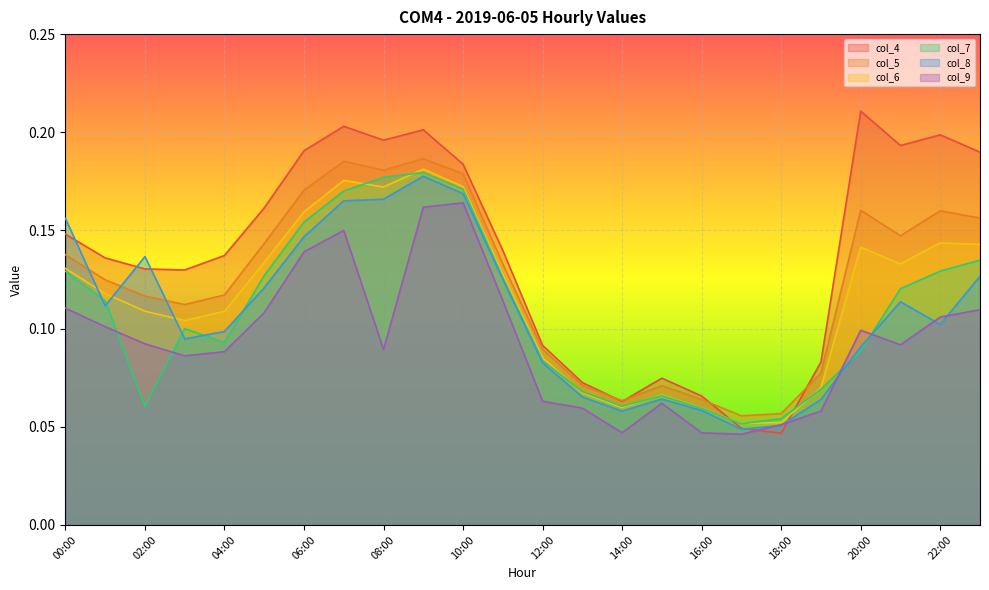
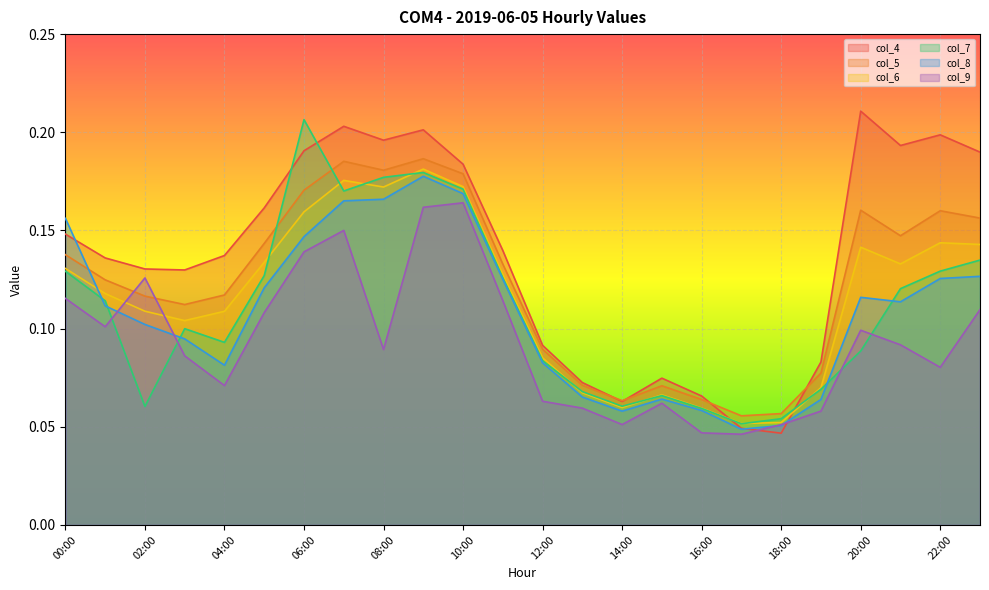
col_9, 00:00: 0.110 -> 0.115
col_8, 02:00: 0.137 -> 0.102
col_9, 02:00: 0.092 -> 0.126
col_8, 04:00: 0.099 -> 0.081
col_9, 04:00: 0.088 -> 0.071
col_7, 06:00: 0.154 -> 0.206
col_9, 14:00: 0.047 -> 0.051
col_8, 20:00: 0.091 -> 0.116
col_8, 22:00: 0.102 -> 0.126
col_9, 22:00: 0.106 -> 0.080
